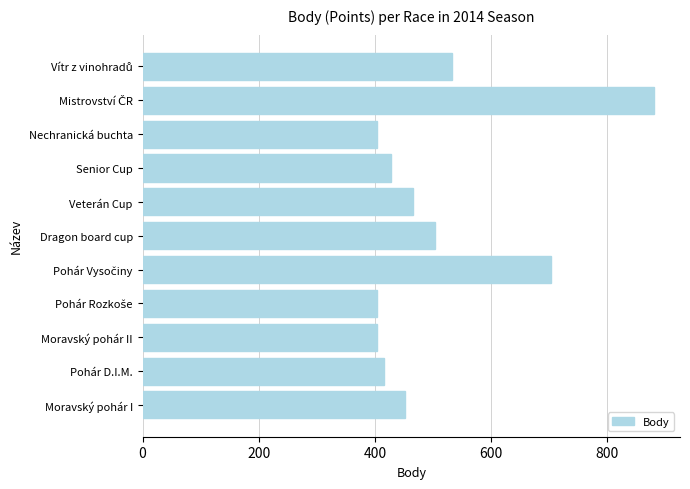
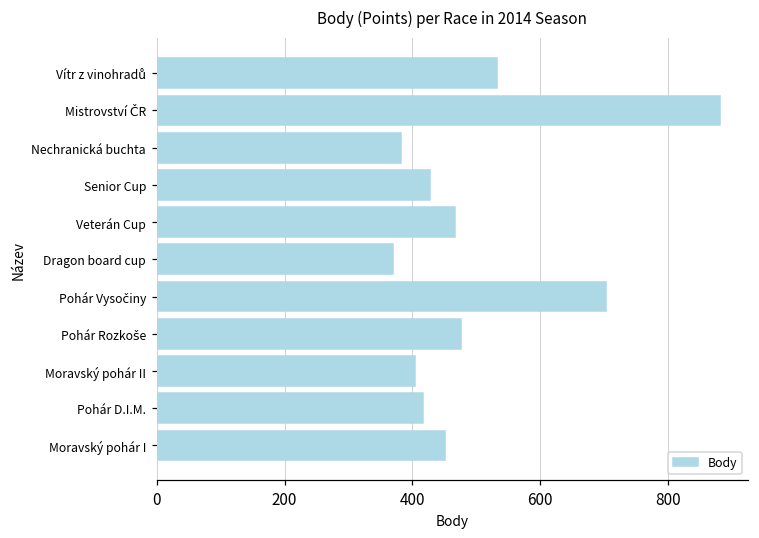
Nechranická buchta: 400 -> 380
Dragon board cup: 500 -> 370
Pohár Rozkoše: 400 -> 480
